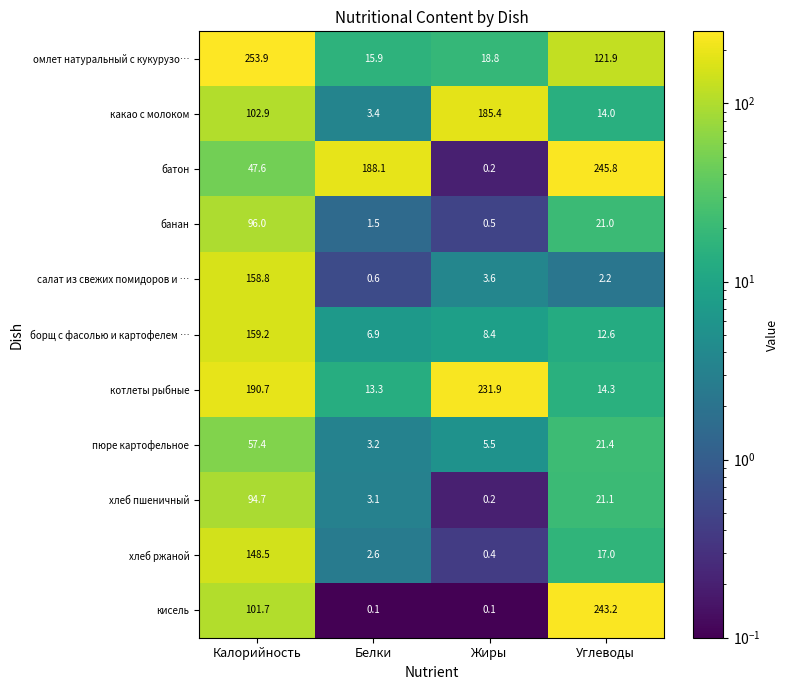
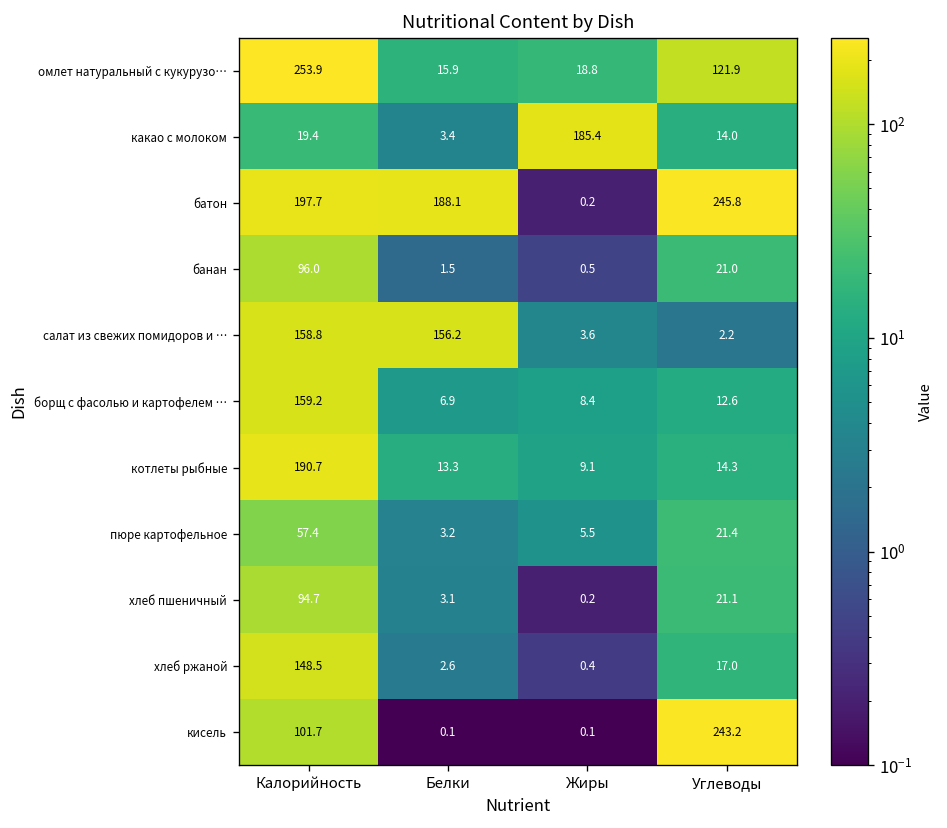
какао с молоком, Калорийность: 102.9 -> 19.4
батон, Калорийность: 47.6 -> 197.7
салат из свежих помидоров и …, Белки: 0.6 -> 156.2
котлеты рыбные, Жиры: 231.9 -> 9.1
